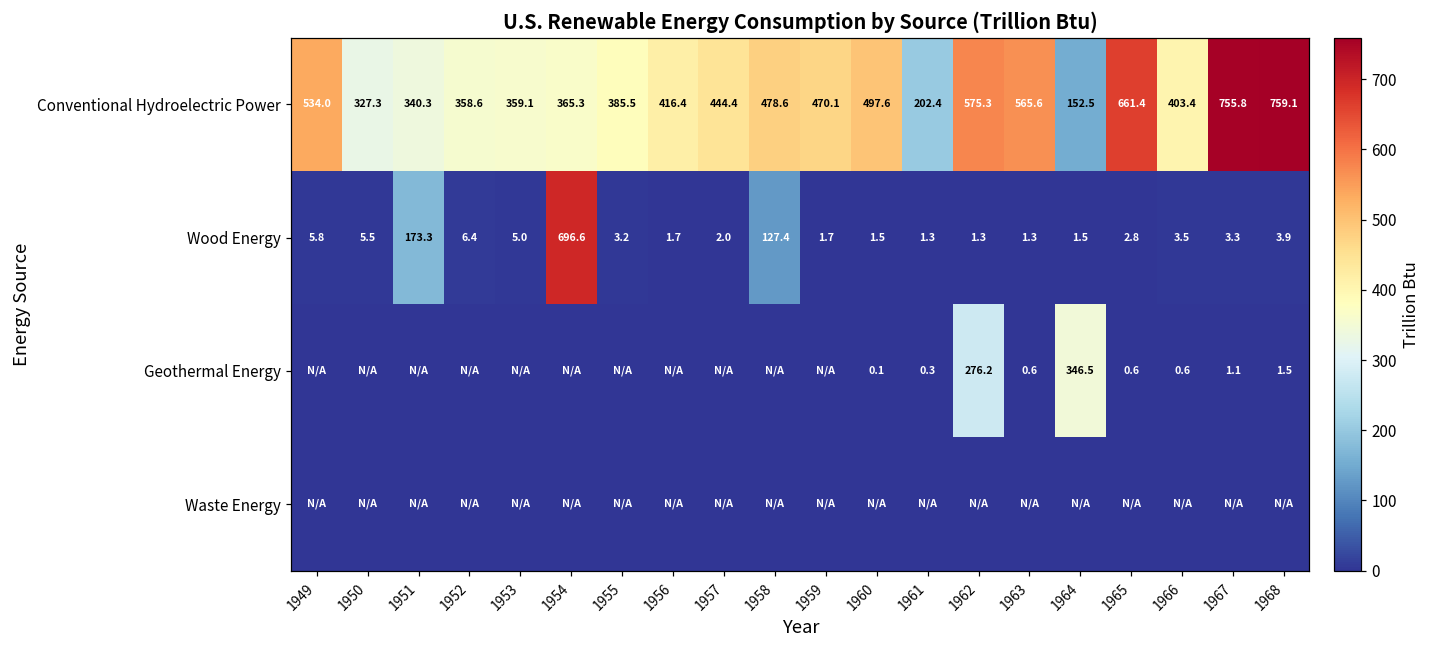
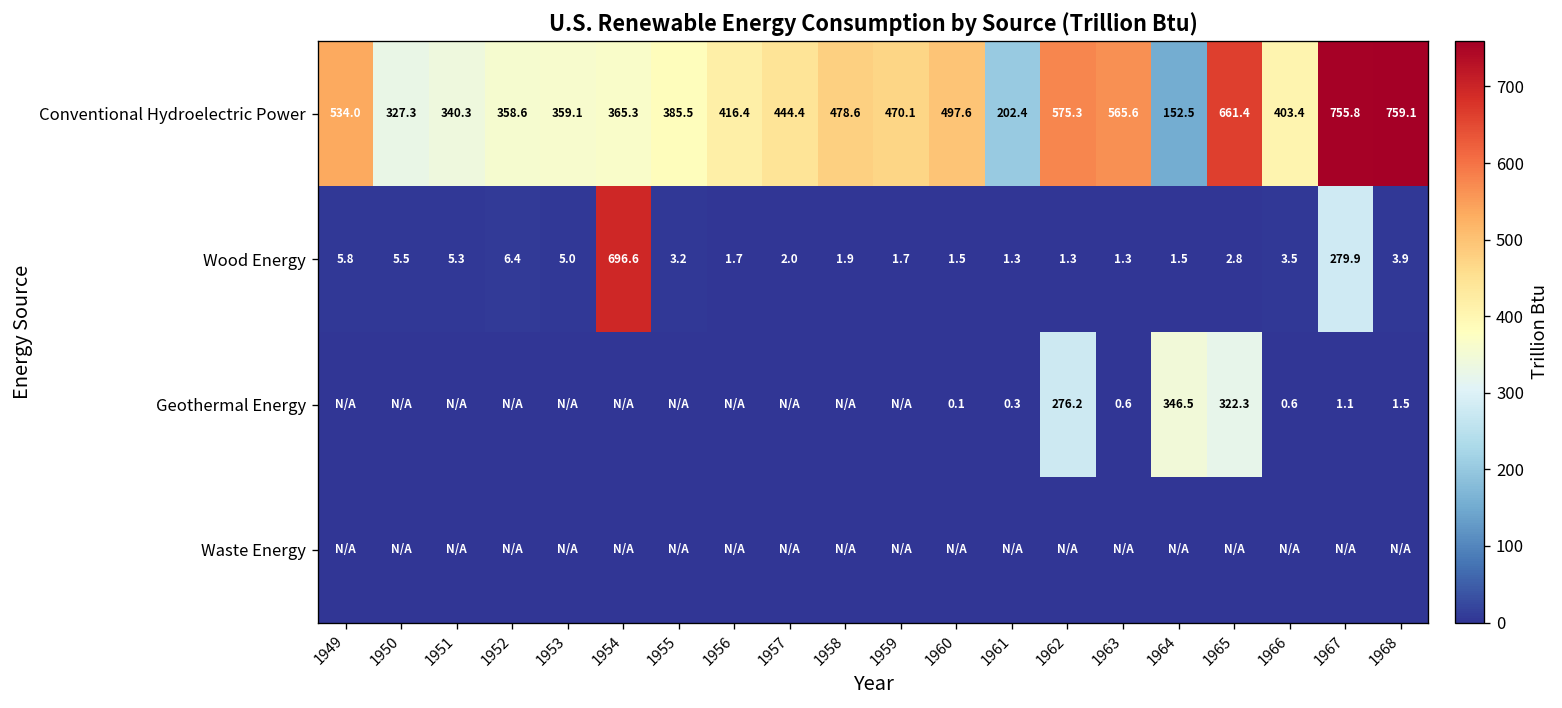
Wood Energy, 1951: 173.3 -> 5.3
Wood Energy, 1958: 127.4 -> 1.9
Wood Energy, 1967: 3.3 -> 279.9
Geothermal Energy, 1965: 0.6 -> 322.3
